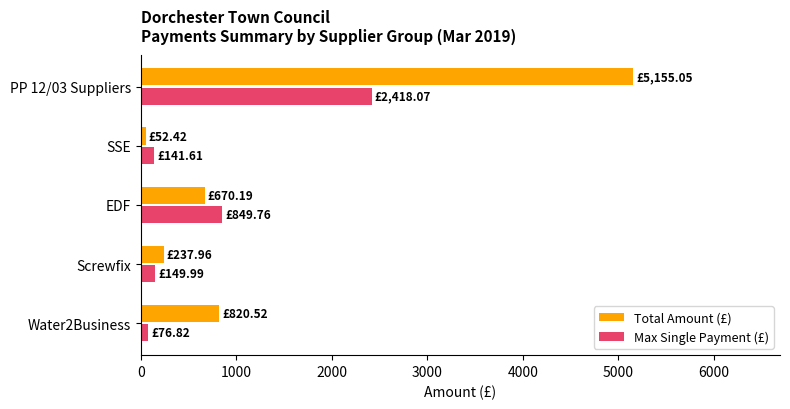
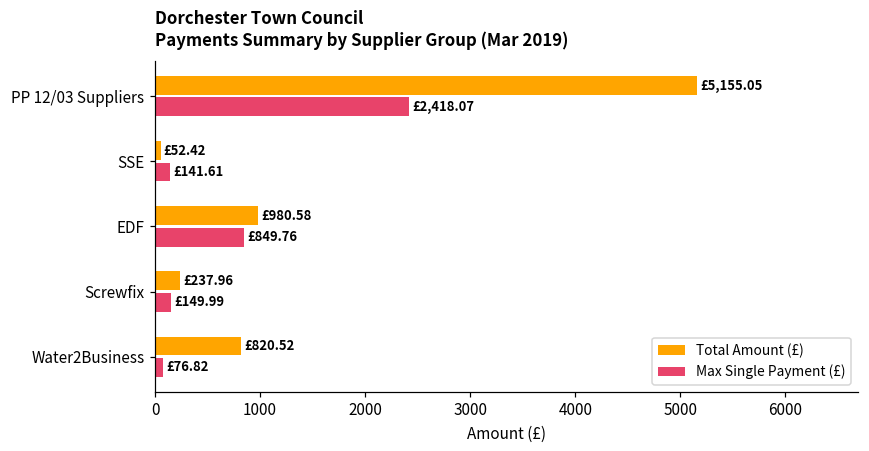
Total Amount (£), EDF: £670.19 -> £980.58
